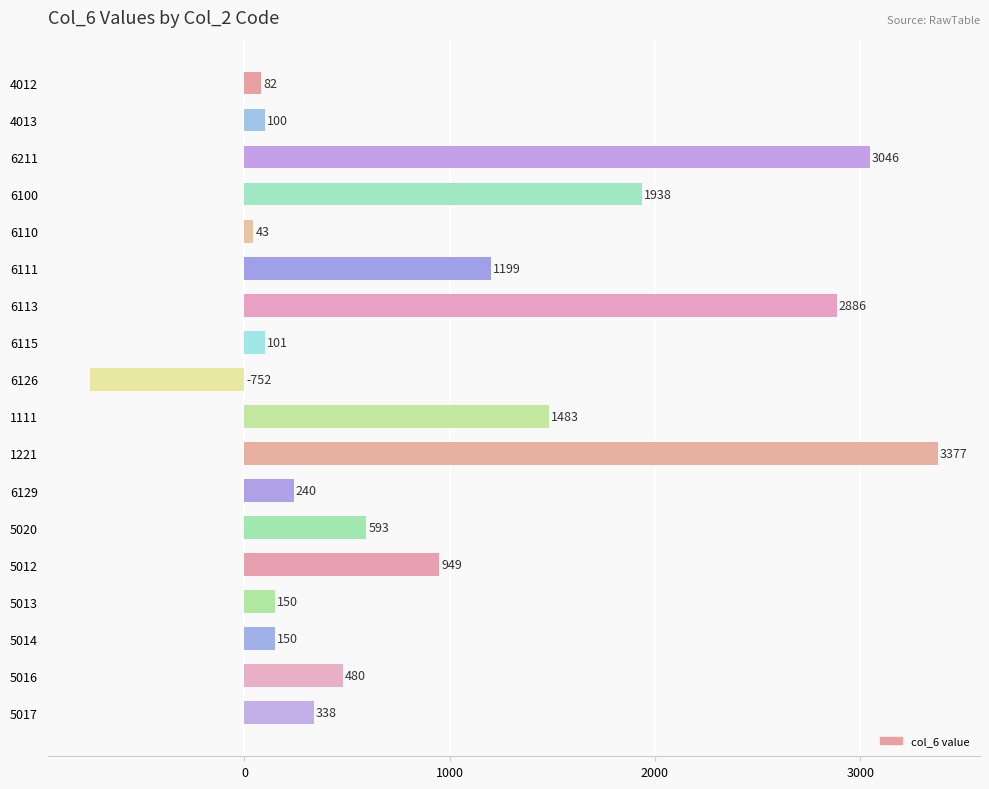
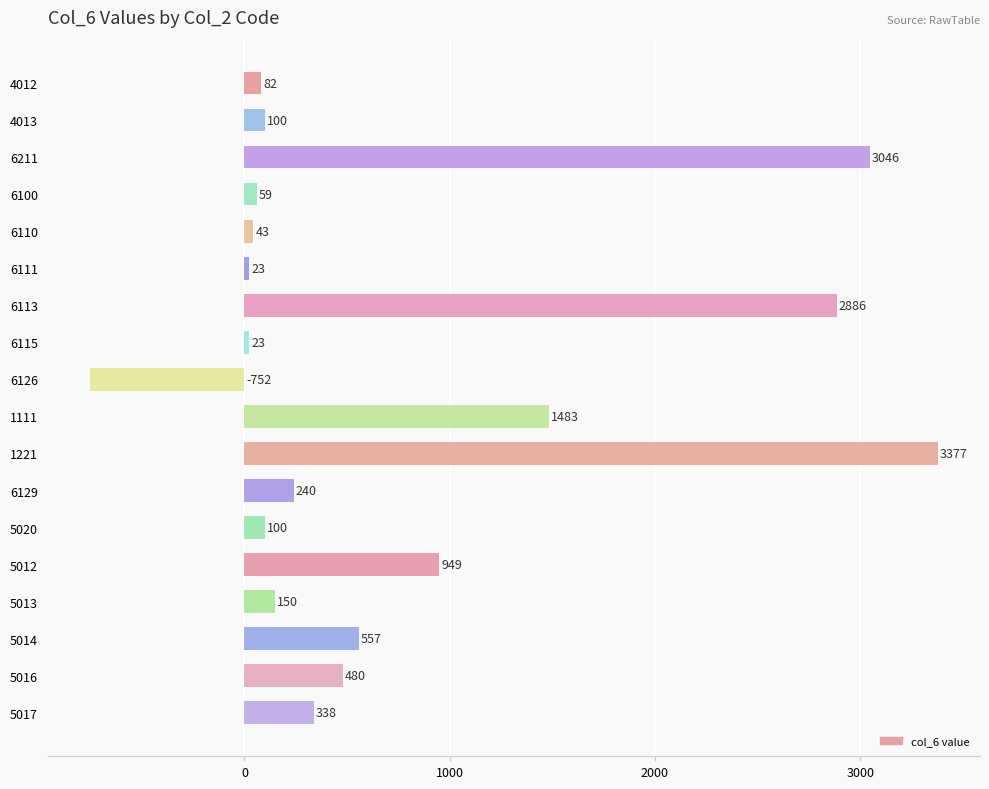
6100: 1938 -> 59
6111: 1199 -> 23
6115: 101 -> 23
5020: 593 -> 100
5014: 150 -> 557
